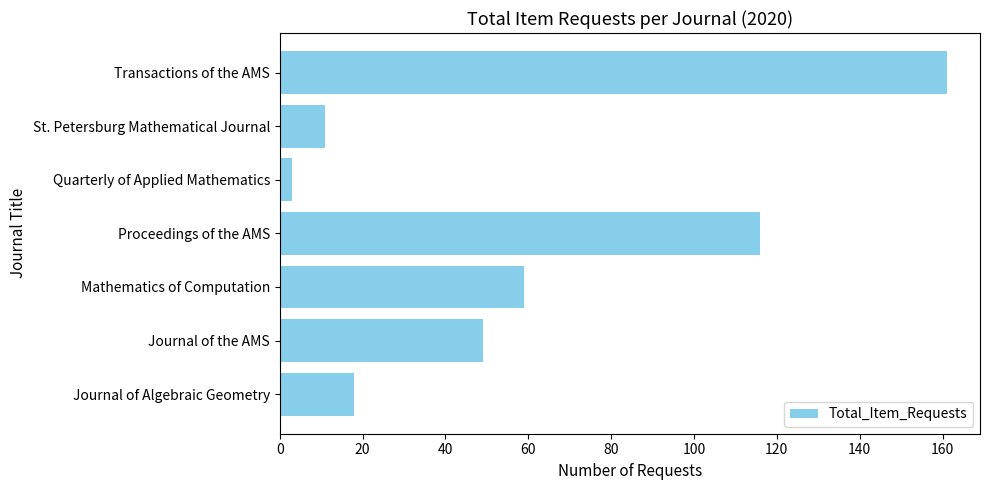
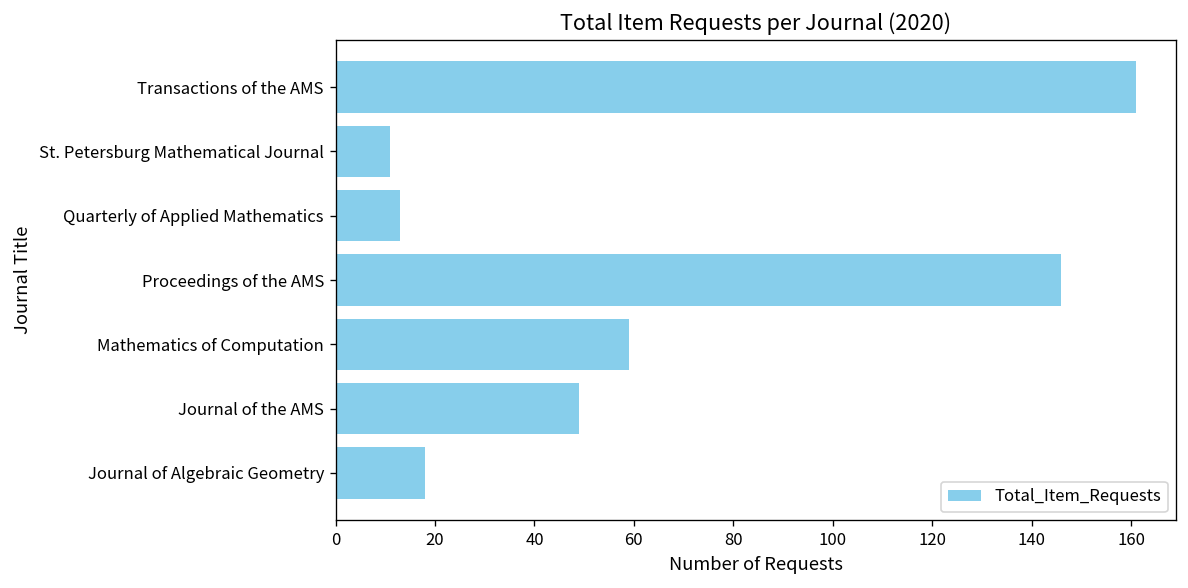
Quarterly of Applied Mathematics: 3 -> 13
Proceedings of the AMS: 116 -> 146
